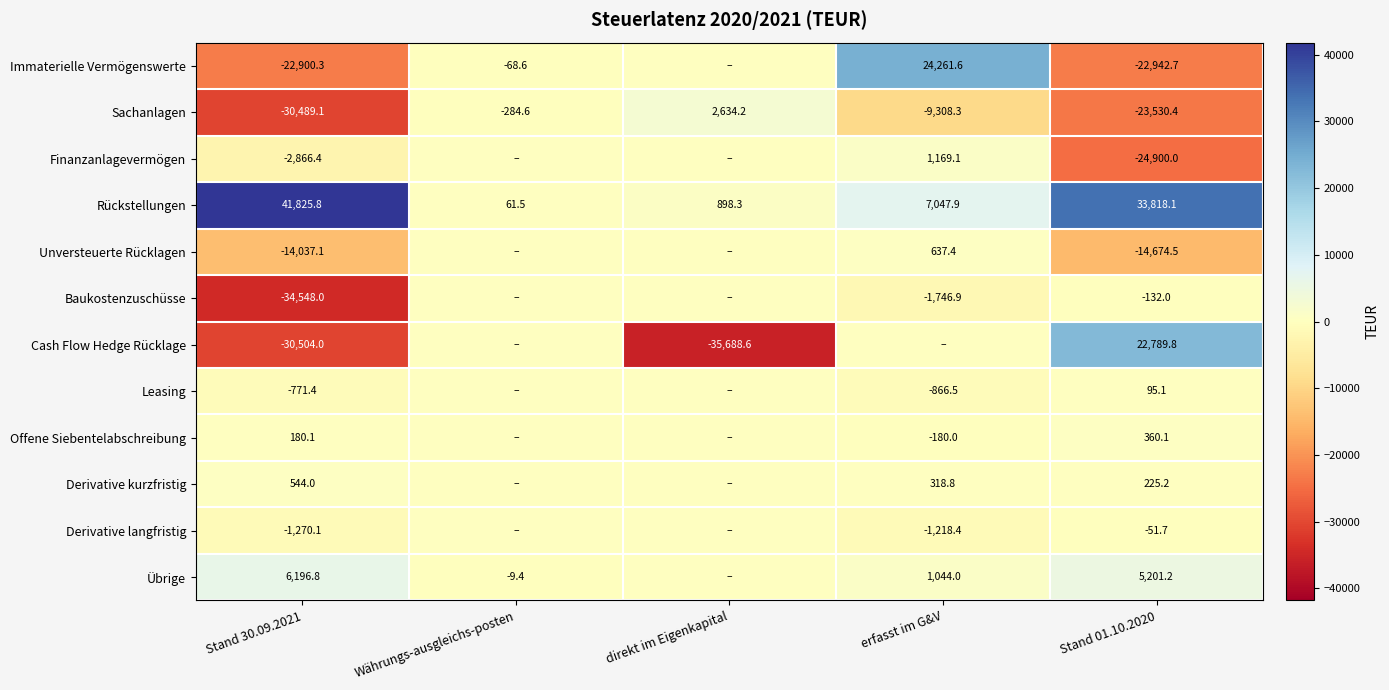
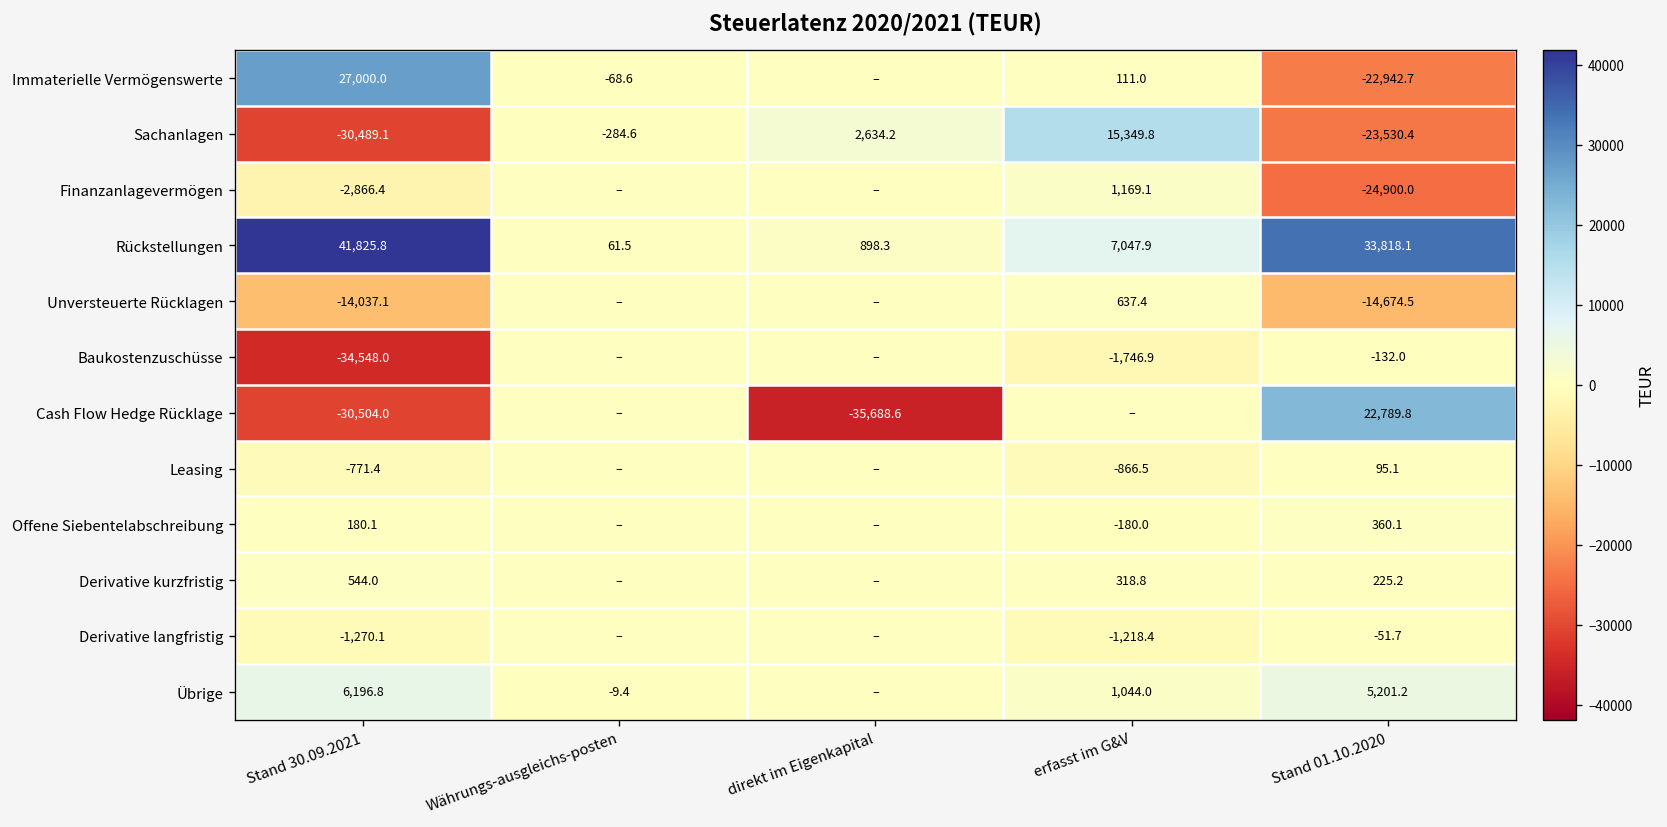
Immaterielle Vermögenswerte, Stand 30.09.2021: -22,900.3 -> 27,000.0
Immaterielle Vermögenswerte, erfasst im G&V: 24,261.6 -> 111.0
Sachanlagen, erfasst im G&V: -9,308.3 -> 15,349.8
